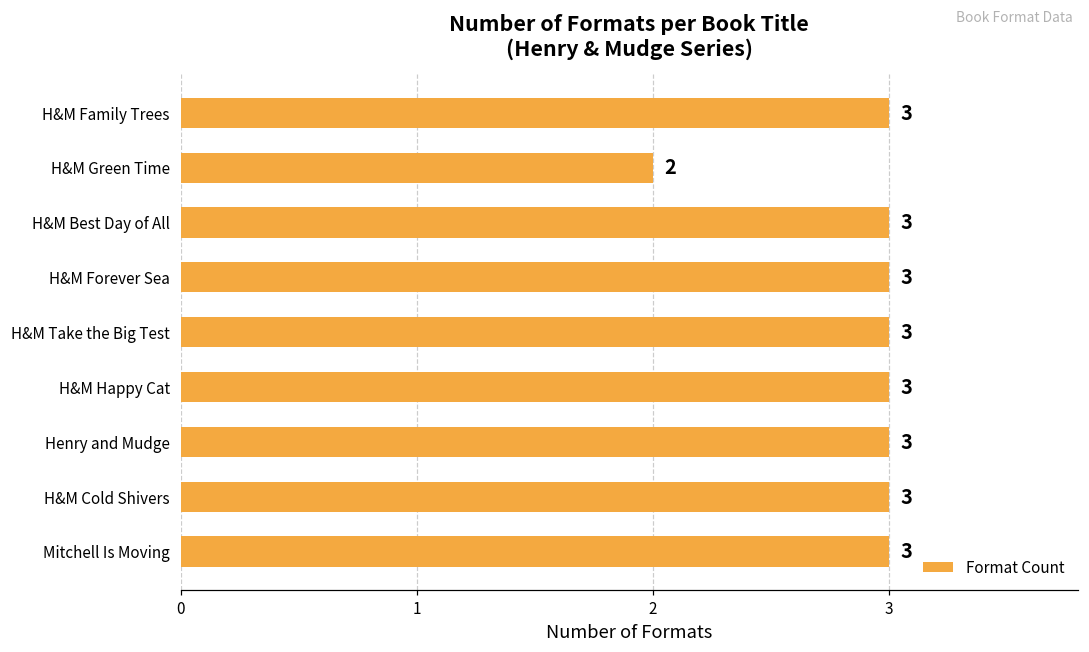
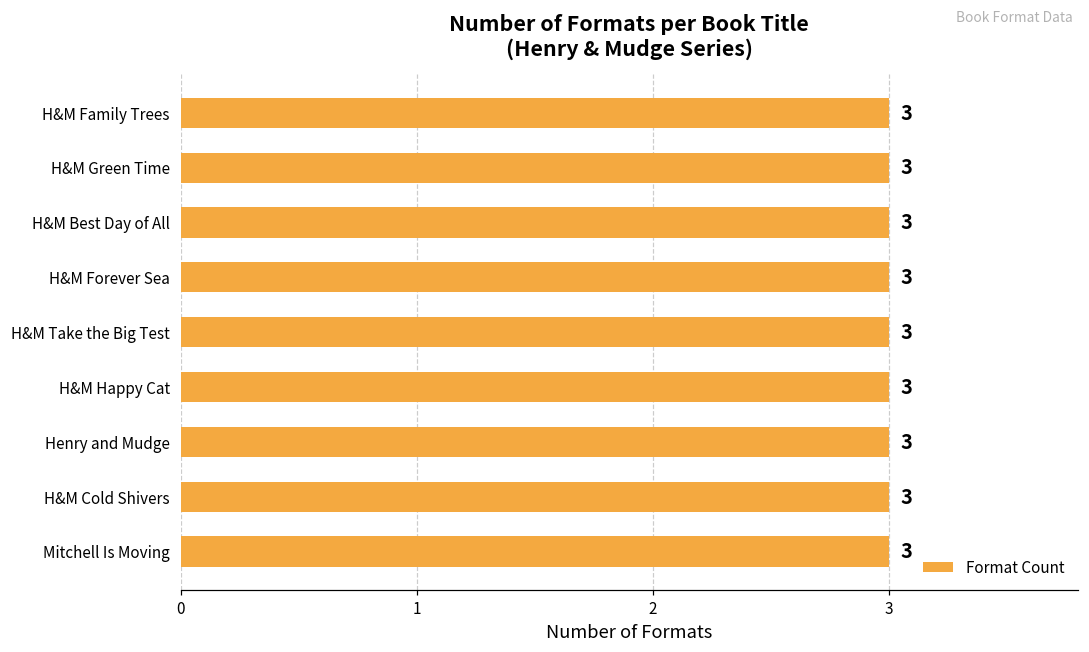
H&M Green Time: 2 -> 3
